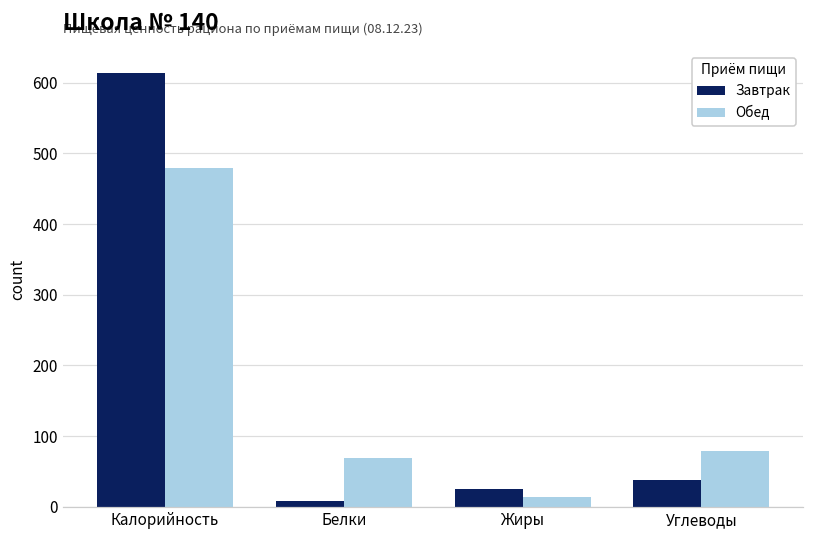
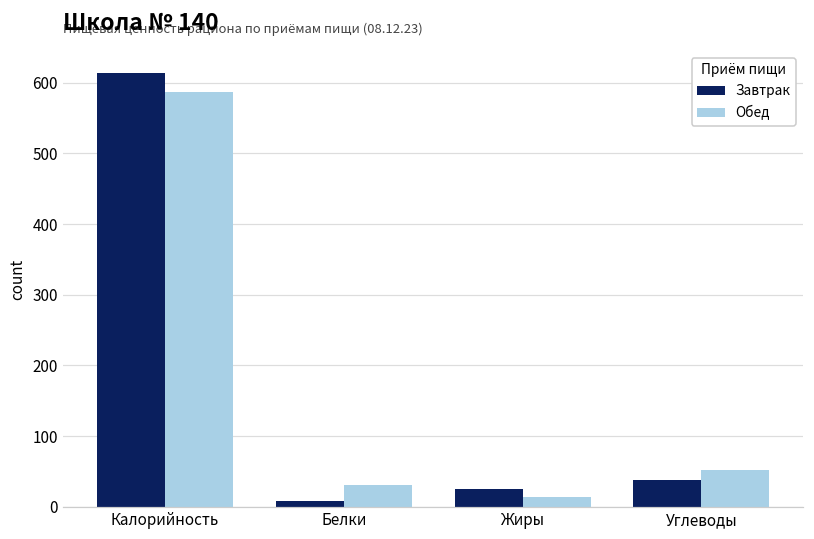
Обед, Калорийность: 480 -> 590
Обед, Белки: 70 -> 30
Обед, Углеводы: 80 -> 50
